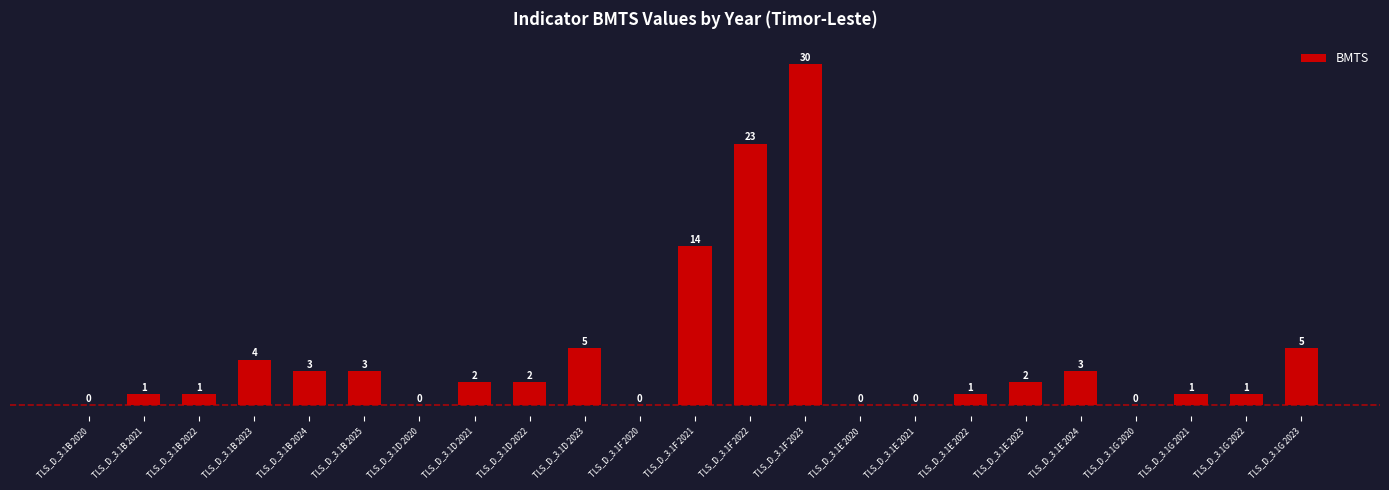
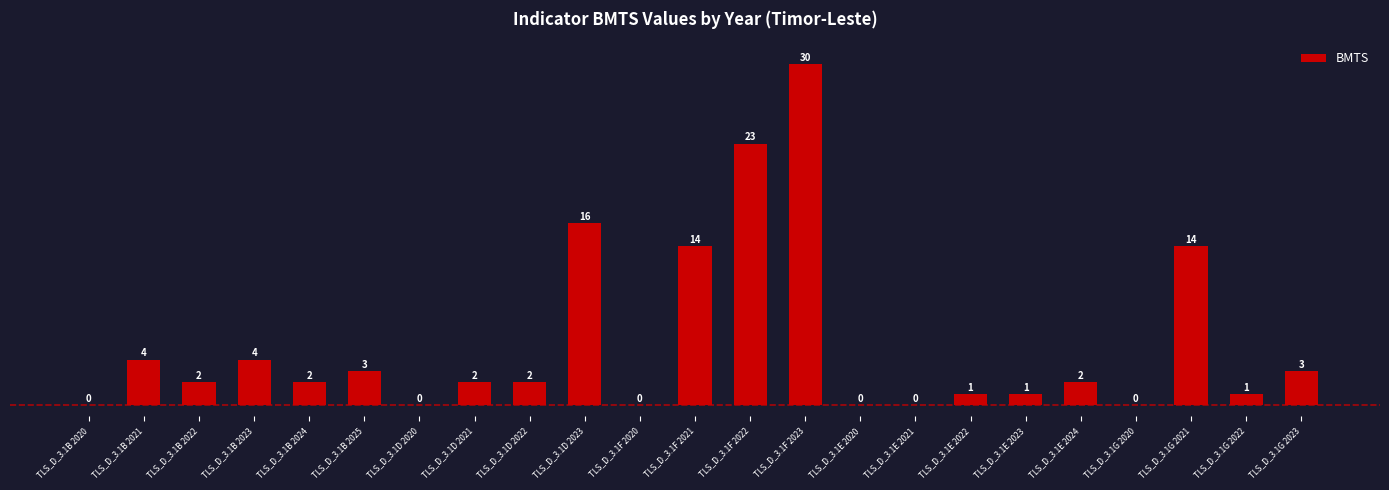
TLS_D_3.1B 2021: 1 -> 4
TLS_D_3.1B 2022: 1 -> 2
TLS_D_3.1B 2024: 3 -> 2
TLS_D_3.1D 2023: 5 -> 16
TLS_D_3.1E 2023: 2 -> 1
TLS_D_3.1E 2024: 3 -> 2
TLS_D_3.1G 2021: 1 -> 14
TLS_D_3.1G 2023: 5 -> 3
